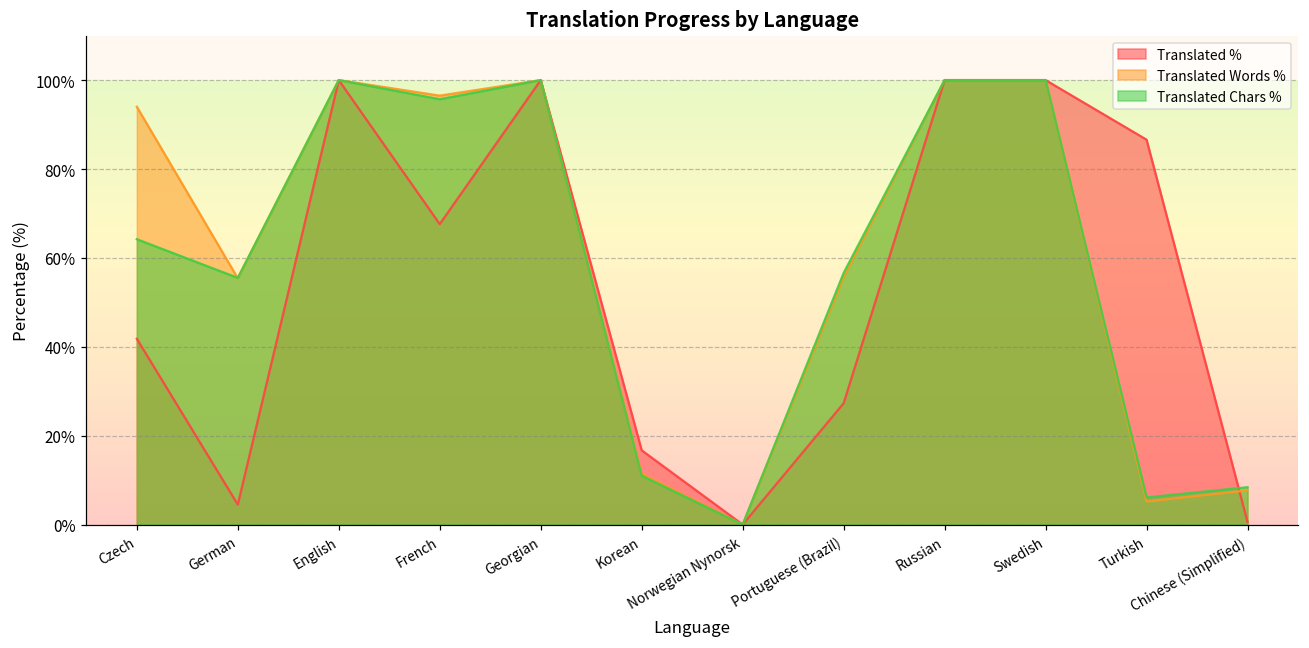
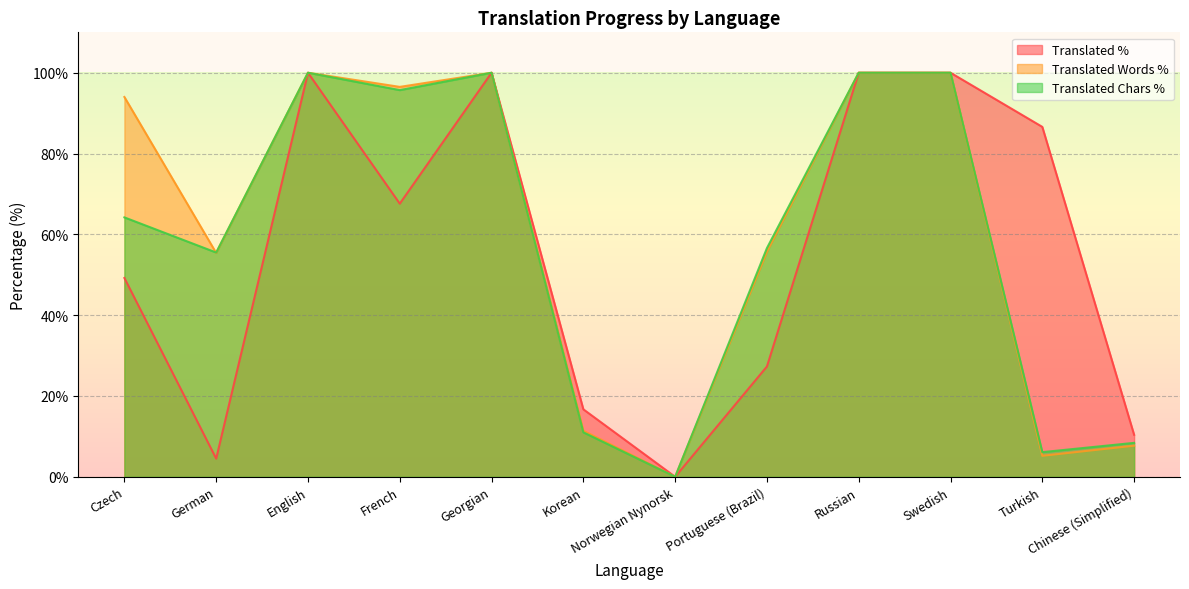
Translated %, Czech: 42% -> 49%
Translated %, Chinese (Simplified): 1% -> 10%
